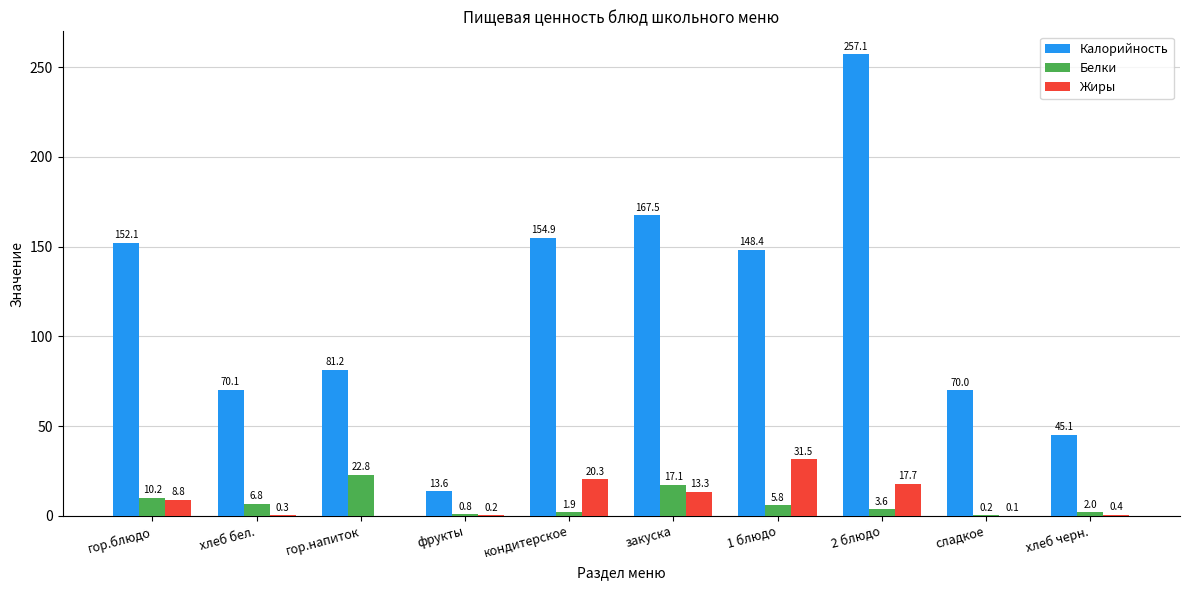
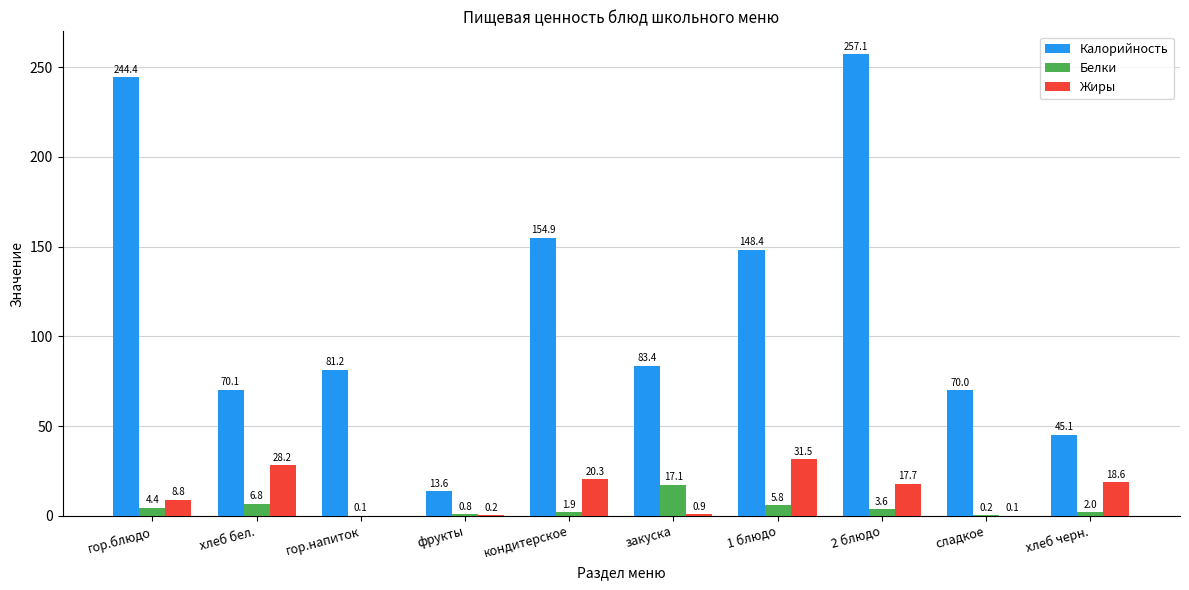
Калорийность, гор.блюдо: 152.1 -> 244.4
Белки, гор.блюдо: 10.2 -> 4.4
Жиры, хлеб бел.: 0.3 -> 28.2
Белки, гор.напиток: 22.8 -> 0.1
Калорийность, закуска: 167.5 -> 83.4
Жиры, закуска: 13.3 -> 0.9
Жиры, хлеб черн.: 0.4 -> 18.6
